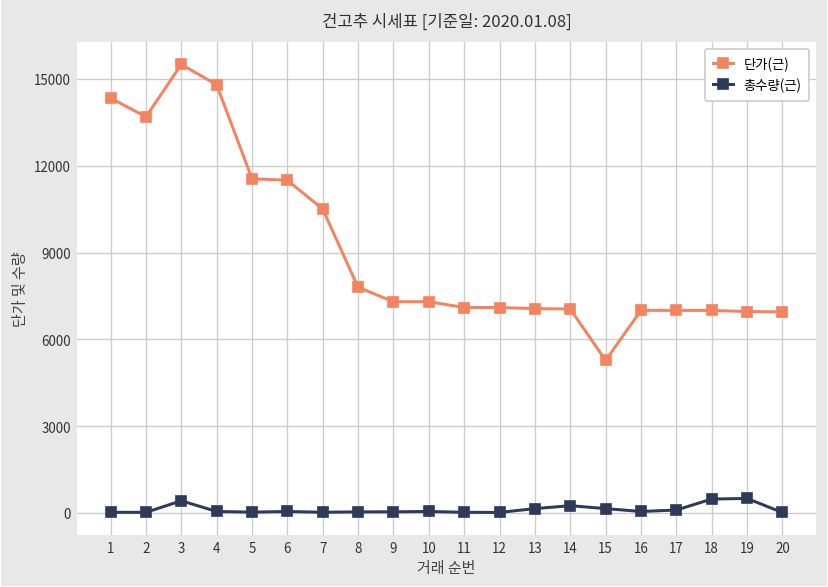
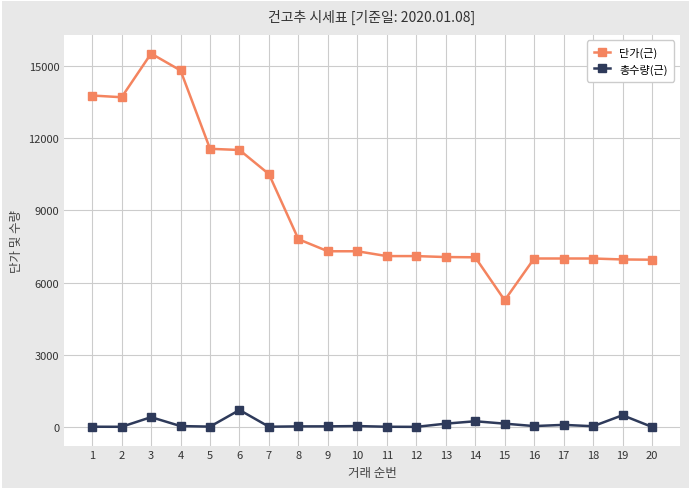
단가(근), 1: 14300 -> 13800
총수량(근), 6: 100 -> 700
총수량(근), 18: 500 -> 0
